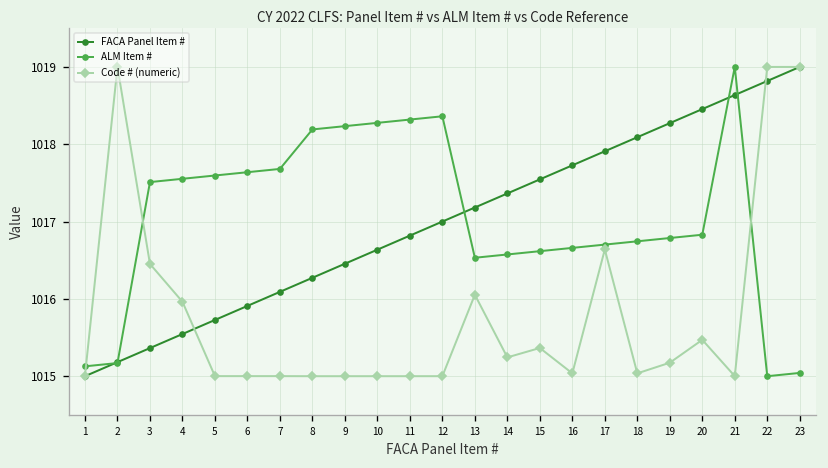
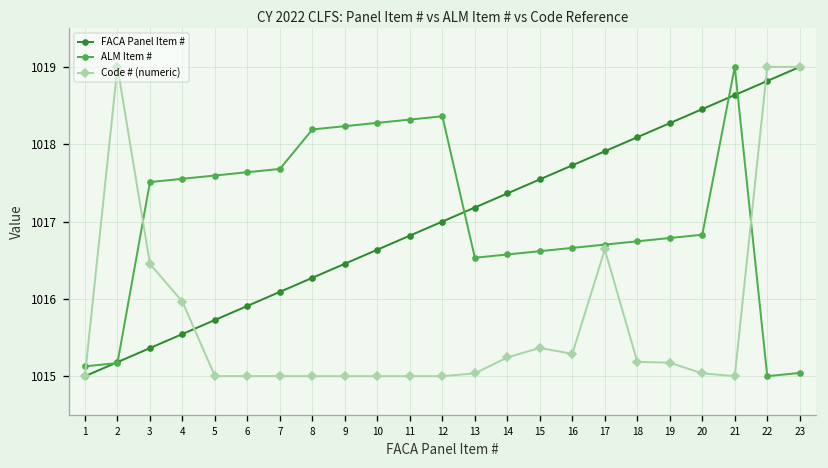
Code # (numeric), 13: 1016.1 -> 1015.0
Code # (numeric), 16: 1015.0 -> 1015.3
Code # (numeric), 18: 1015.0 -> 1015.2
Code # (numeric), 20: 1015.5 -> 1015.0
